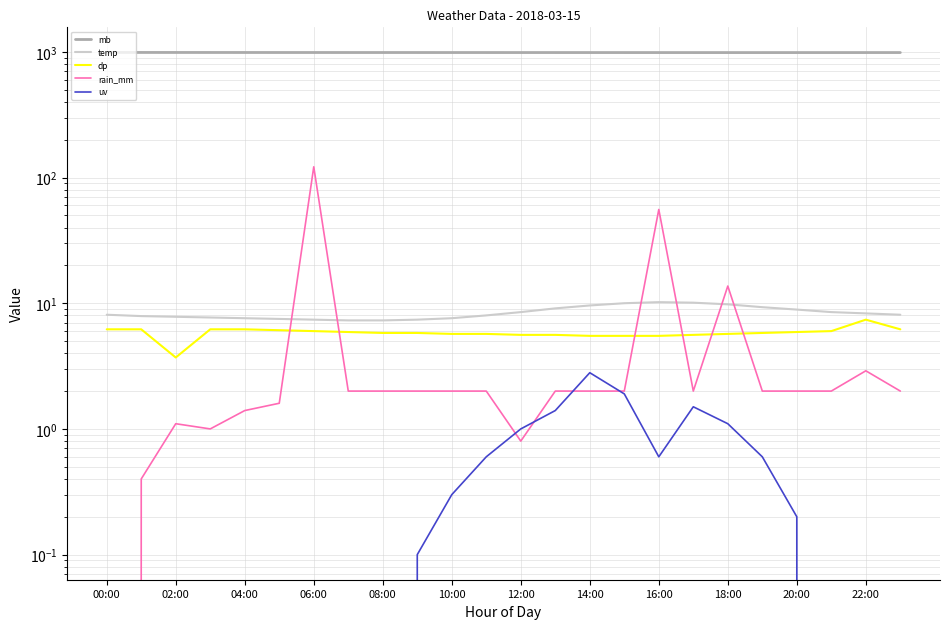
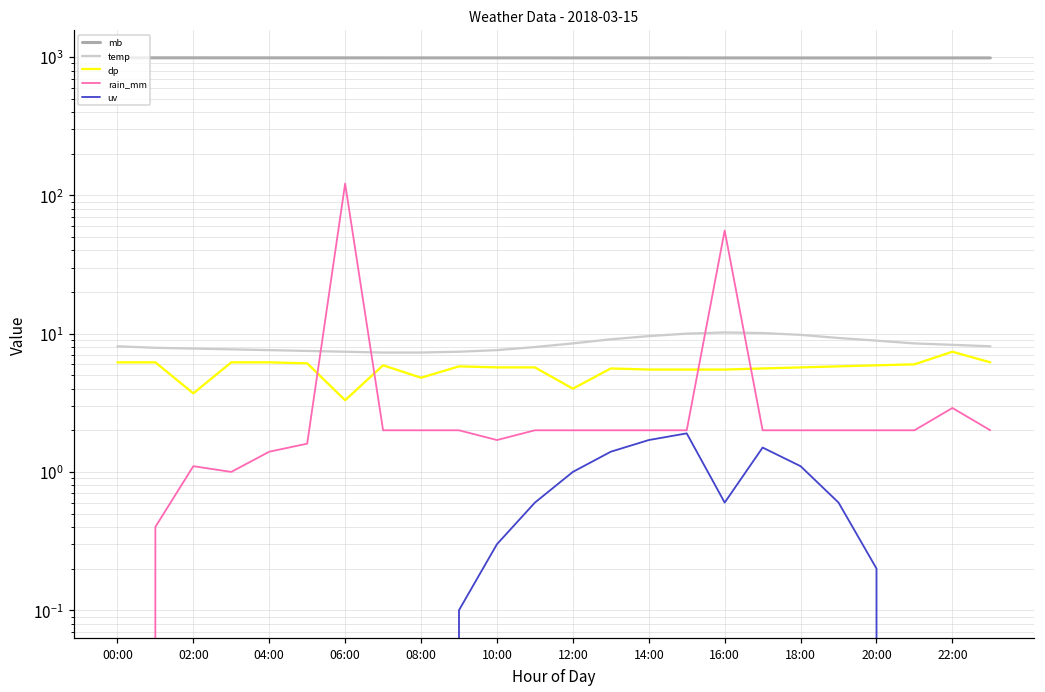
dp, 06:00: 6 -> 3.3
dp, 08:00: 6 -> 4.8
rain_mm, 10:00: 2.0 -> 1.7
dp, 12:00: 6 -> 4.0
rain_mm, 12:00: 0.8 -> 2.0
uv, 14:00: 2.8 -> 1.7
rain_mm, 18:00: 14 -> 2.0
